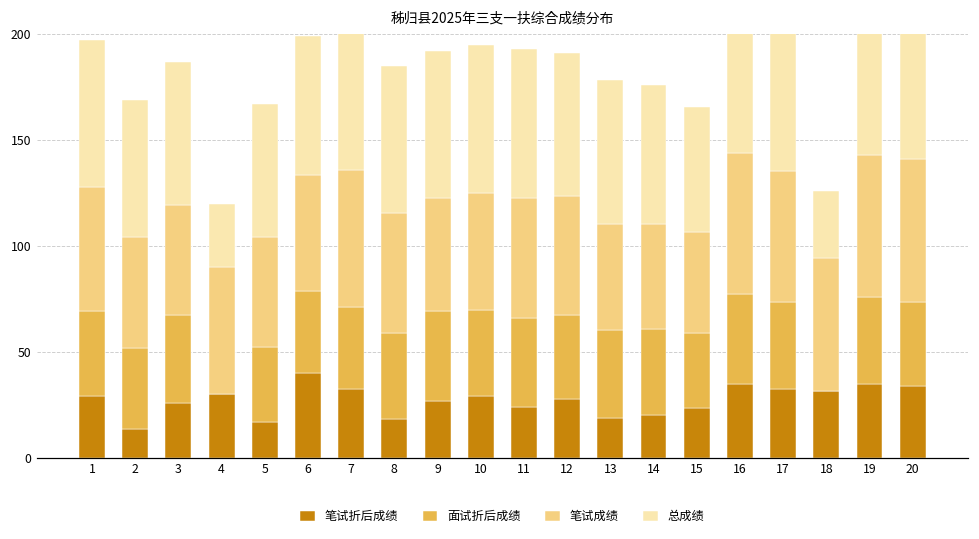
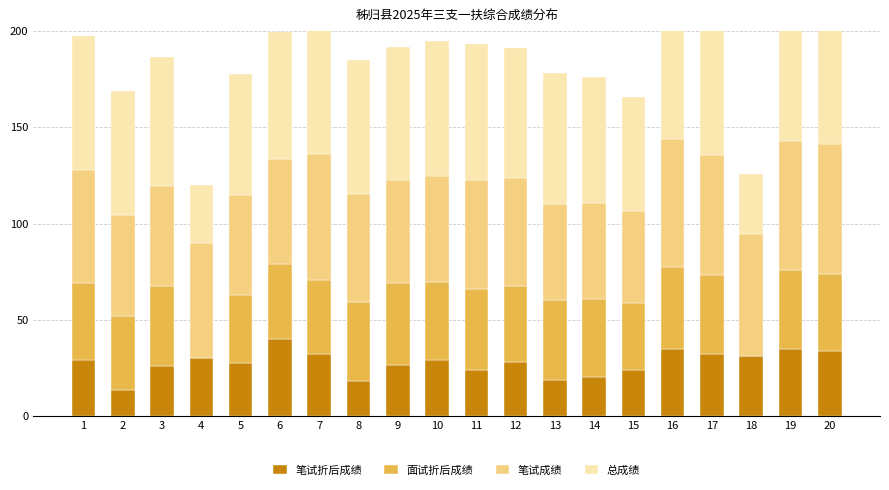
笔试折后成绩, 5: 17 -> 28
